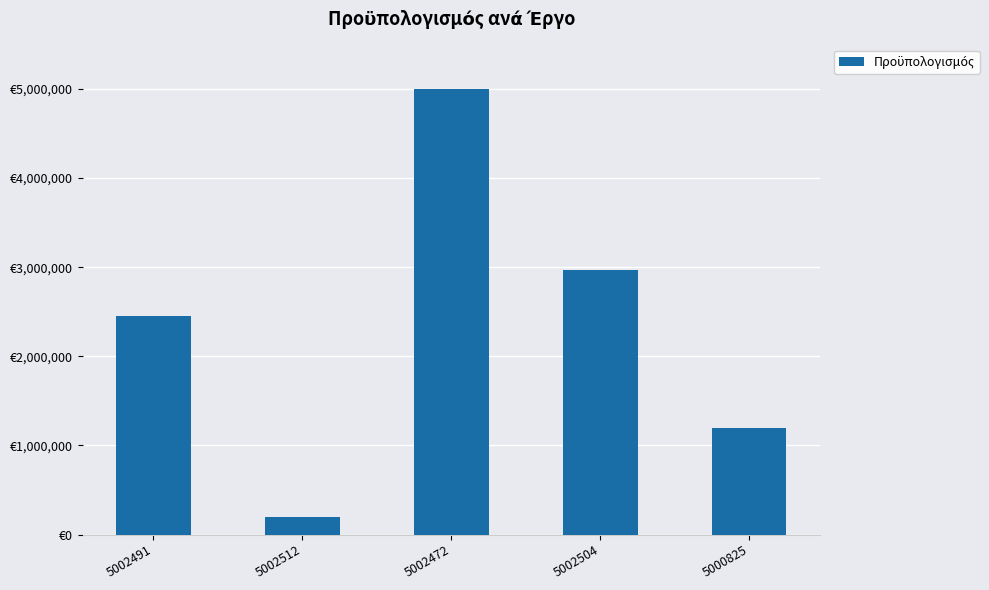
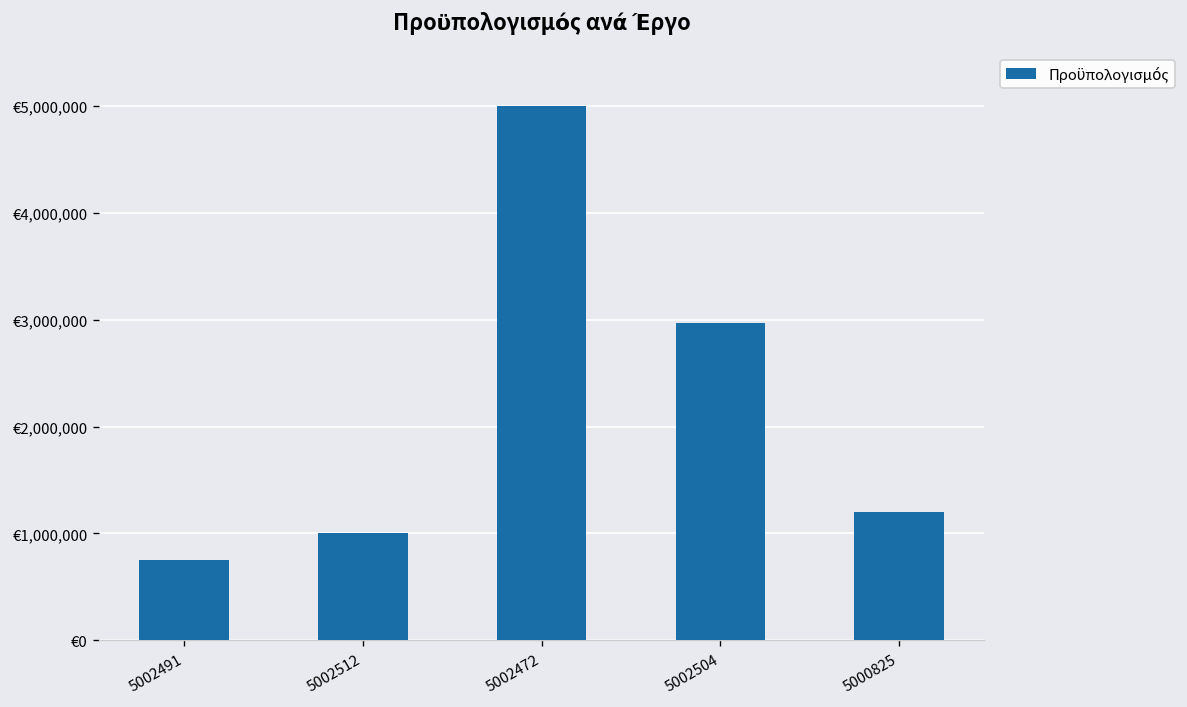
5002491: €2,500,000 -> €700,000
5002512: €200,000 -> €1,000,000
